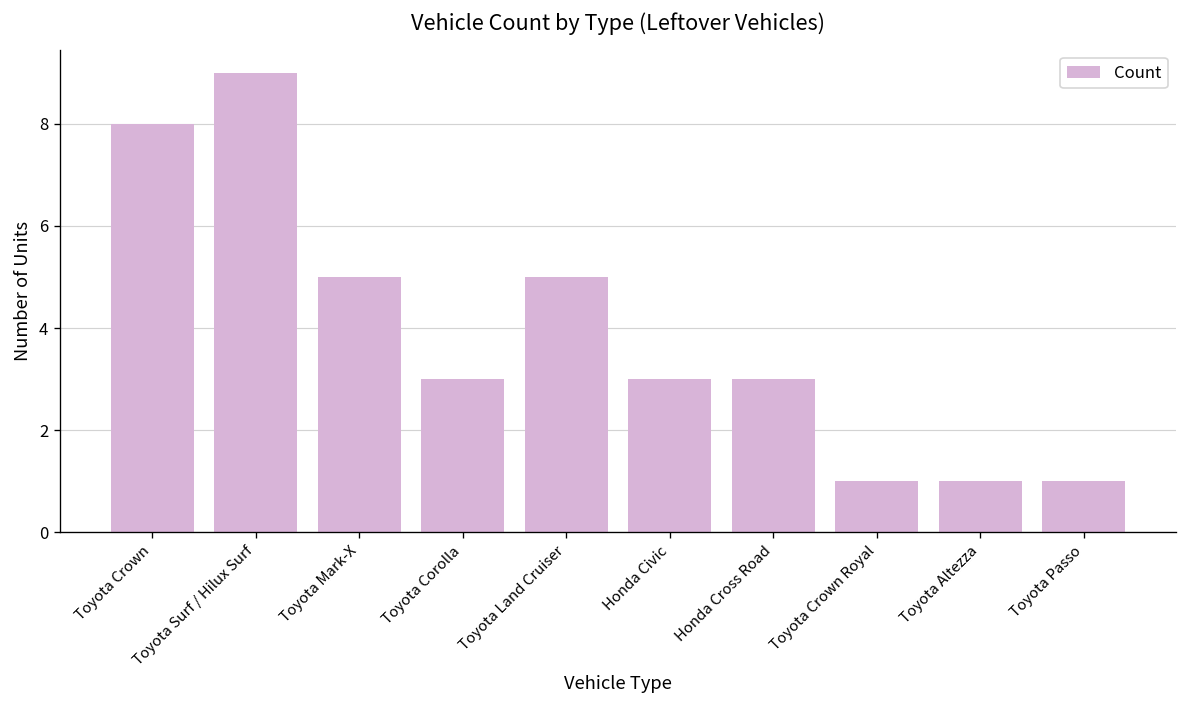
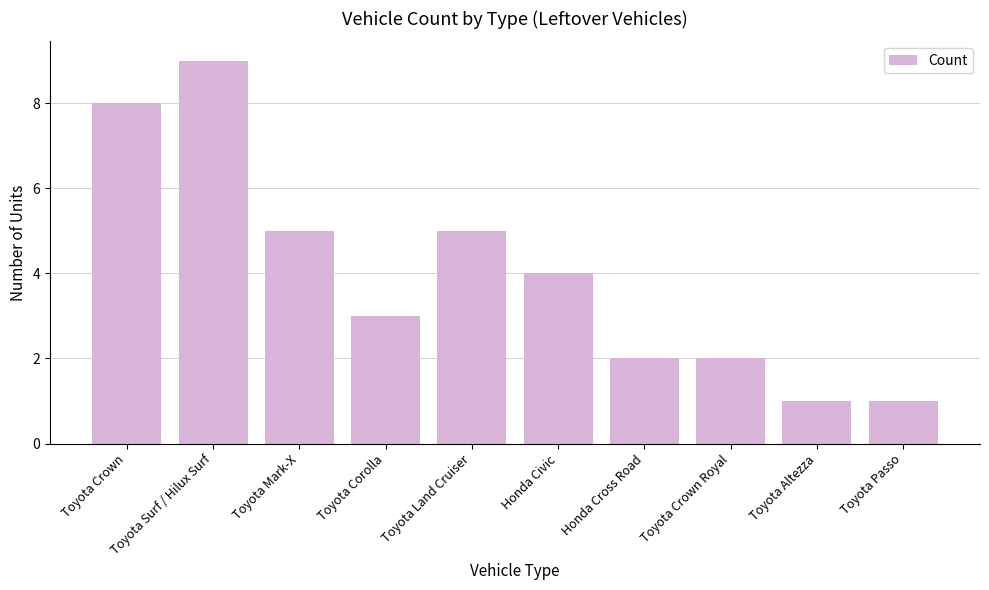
Honda Civic: 3 -> 4
Honda Cross Road: 3 -> 2
Toyota Crown Royal: 1 -> 2
